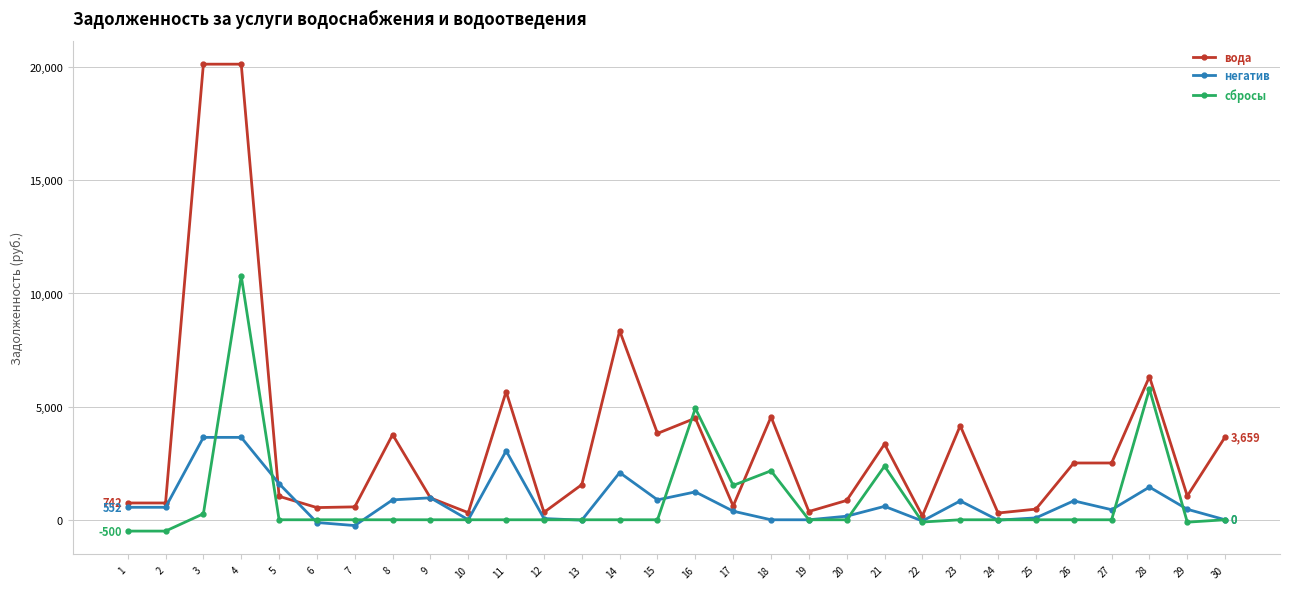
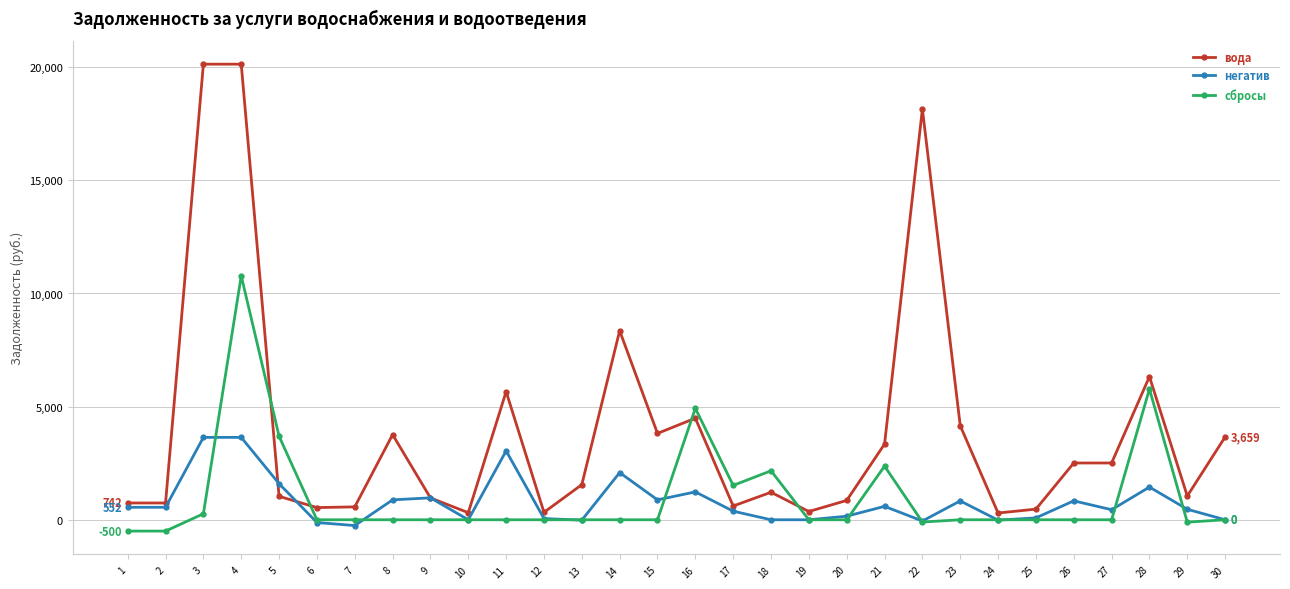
сбросы, 5: 0 -> 3,700
вода, 18: 4,500 -> 1,200
вода, 22: 200 -> 18,200
